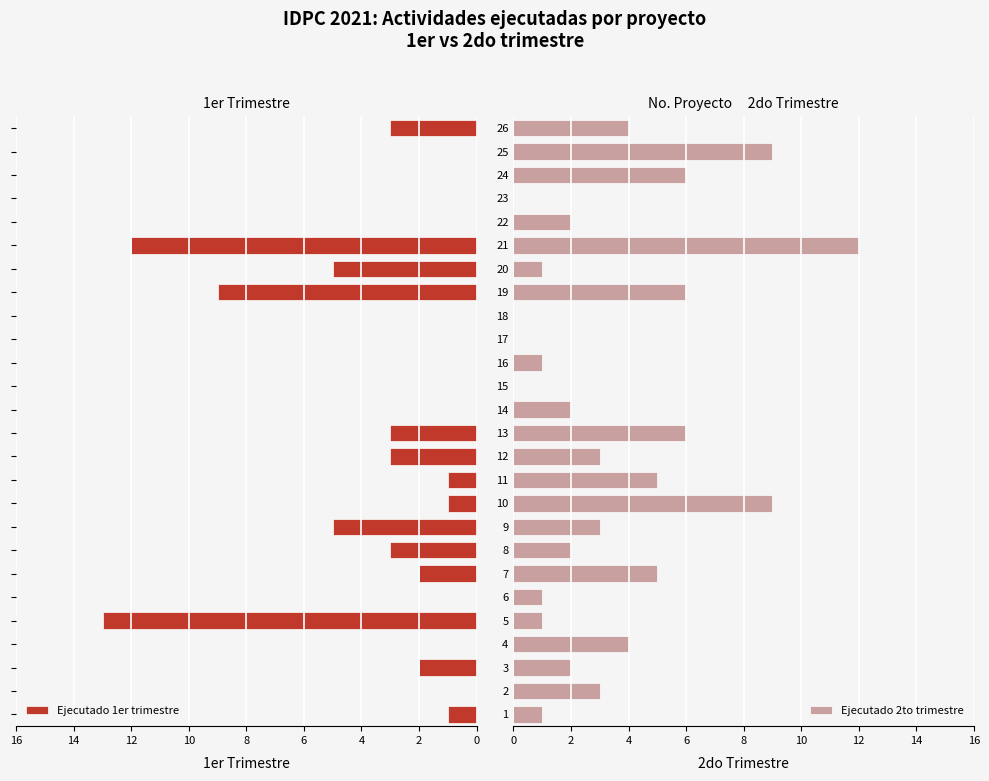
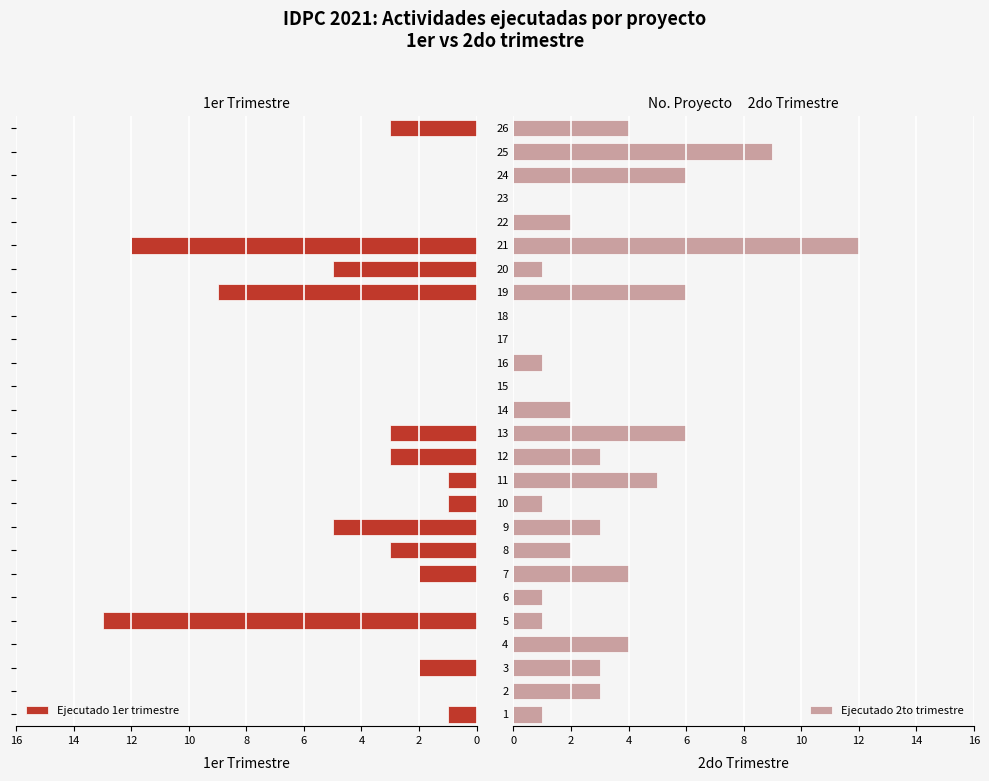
No. Proyecto 2do Trimestre, 10: 9 -> 1
No. Proyecto 2do Trimestre, 7: 5 -> 4
No. Proyecto 2do Trimestre, 3: 2 -> 3
